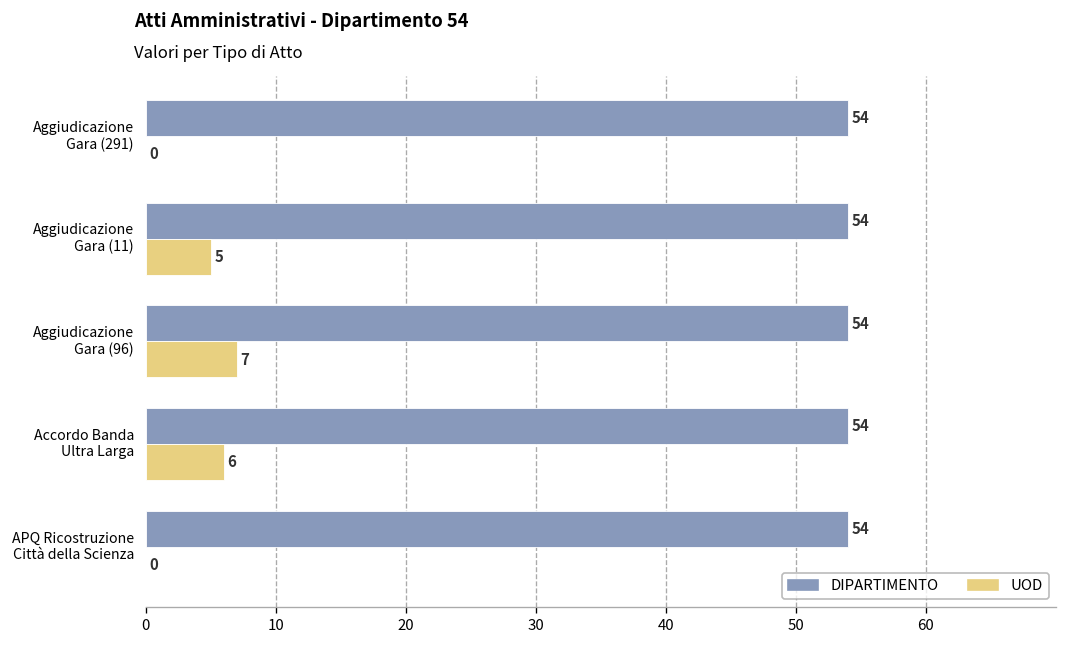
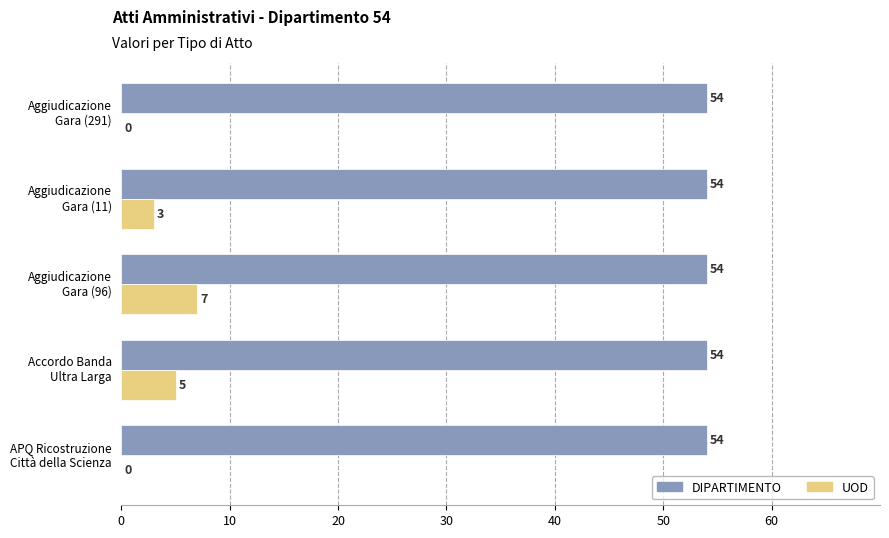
UOD, Aggiudicazione Gara (11): 5 -> 3
UOD, Accordo Banda Ultra Larga: 6 -> 5
